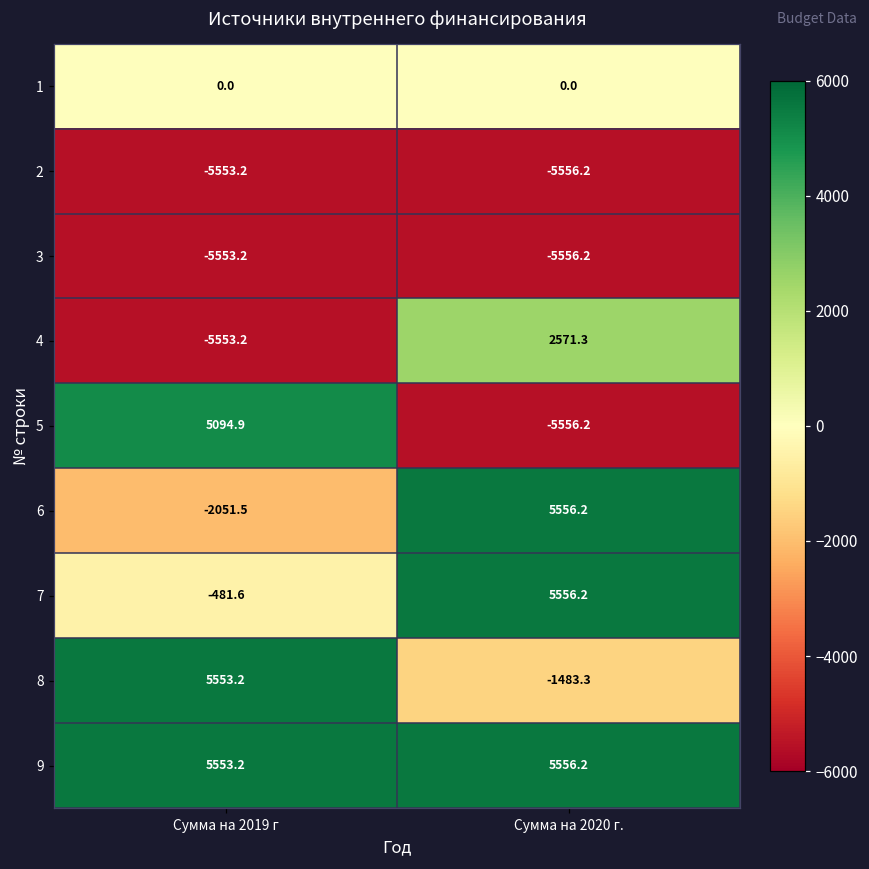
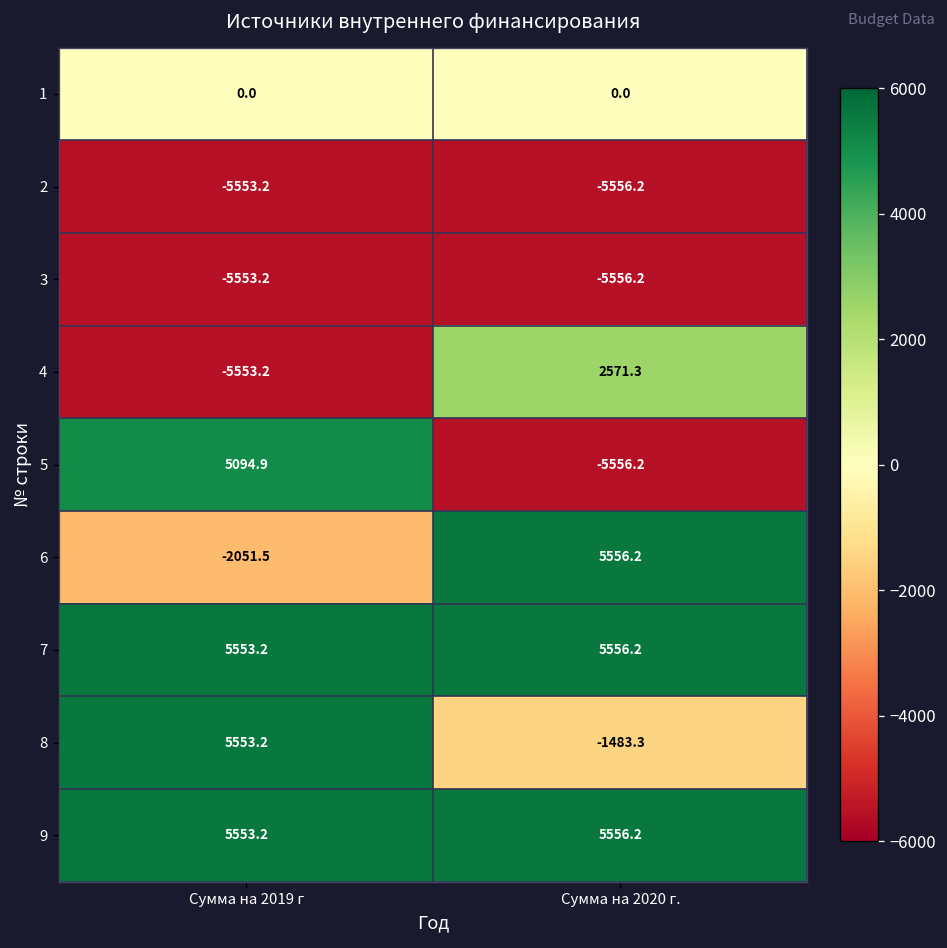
7, Сумма на 2019 г: -481.6 -> 5553.2
